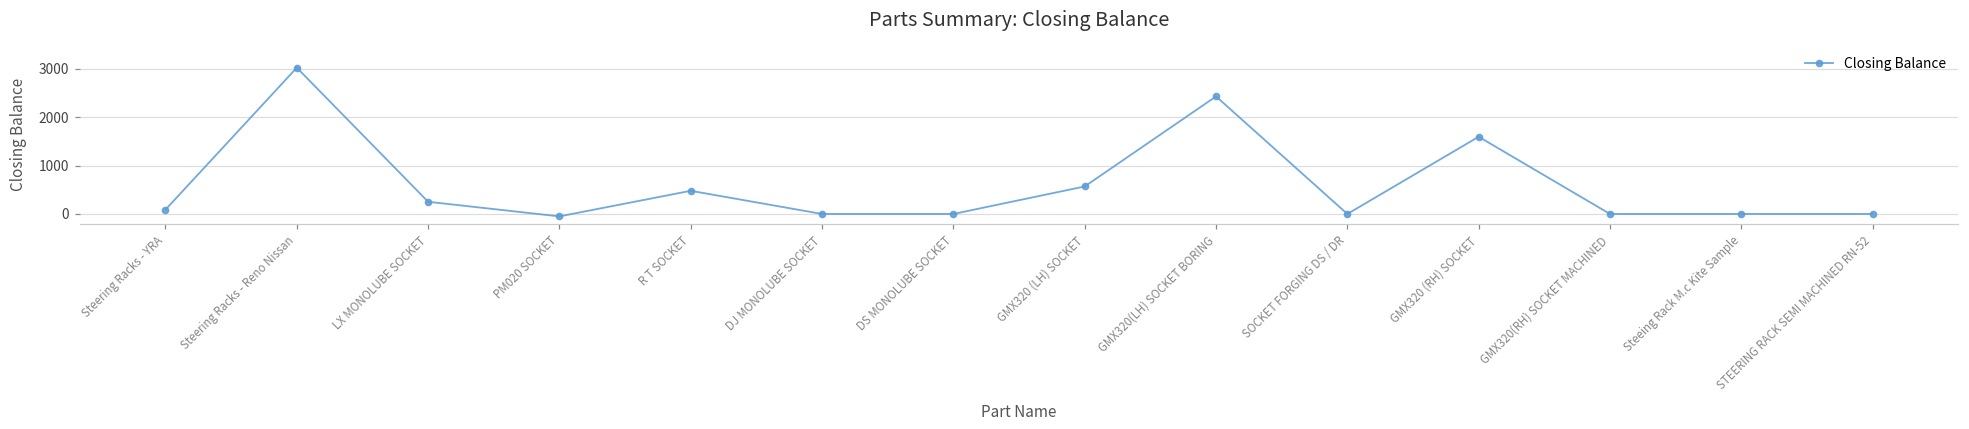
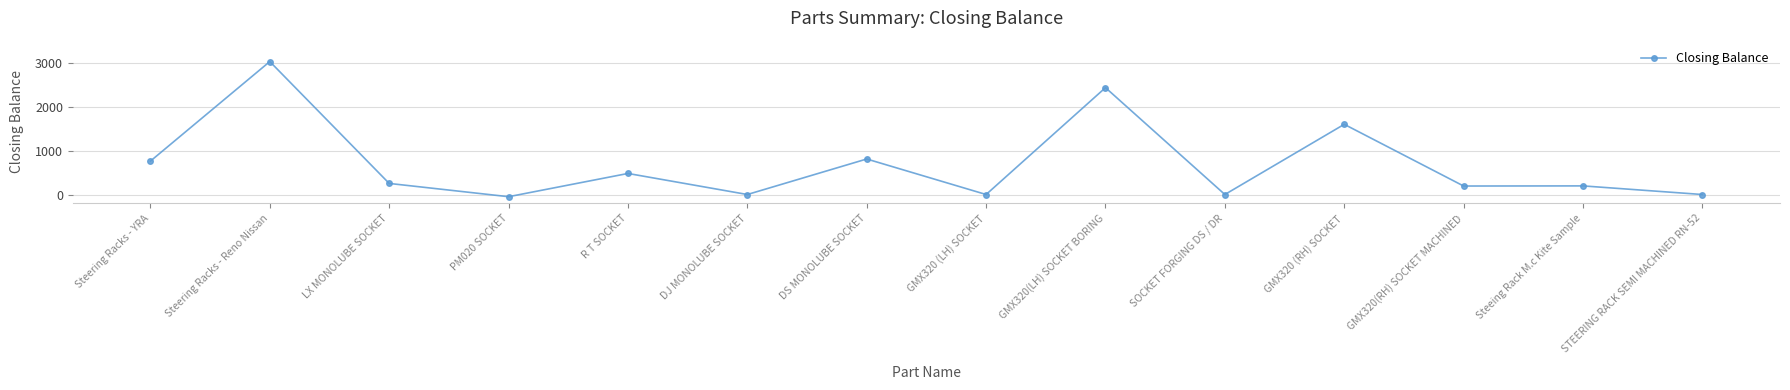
Steering Racks - YRA: 100 -> 800
DS MONOLUBE SOCKET: 0 -> 800
GMX320 (LH) SOCKET: 600 -> 0
GMX320(RH) SOCKET MACHINED: 0 -> 200
Steeing Rack M.c Kite Sample: 0 -> 200
